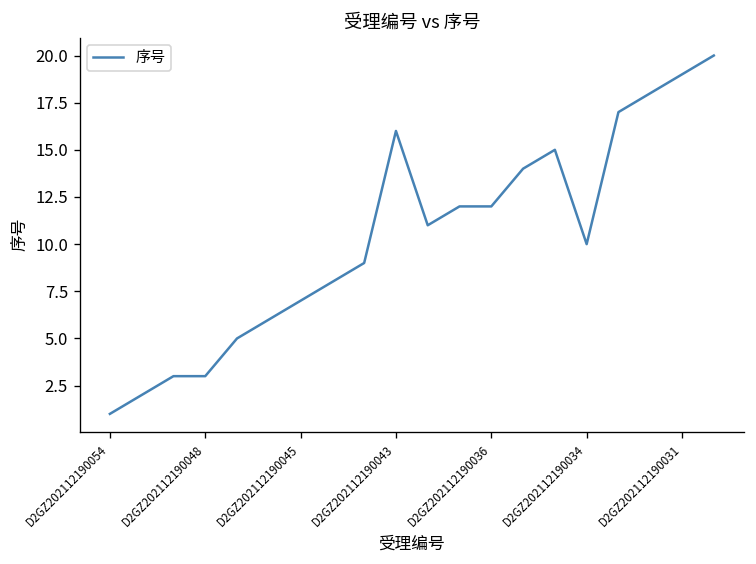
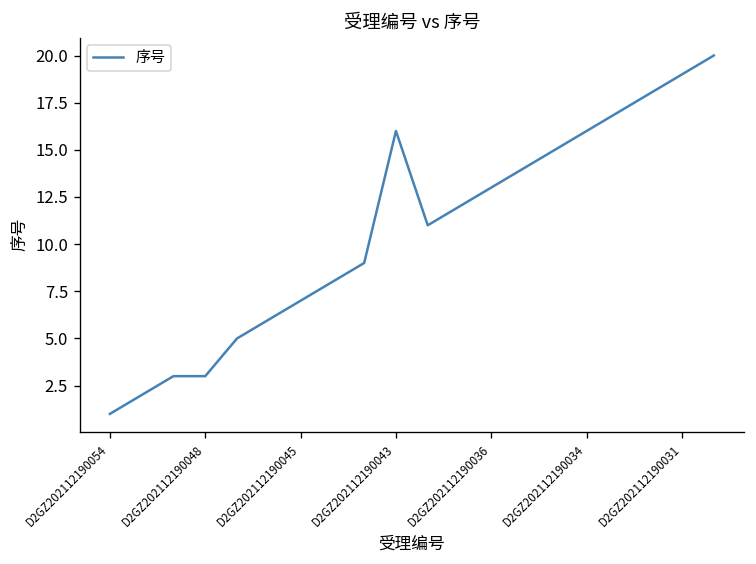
D2GZ202112190036: 12 -> 13
D2GZ202112190034: 10 -> 16
